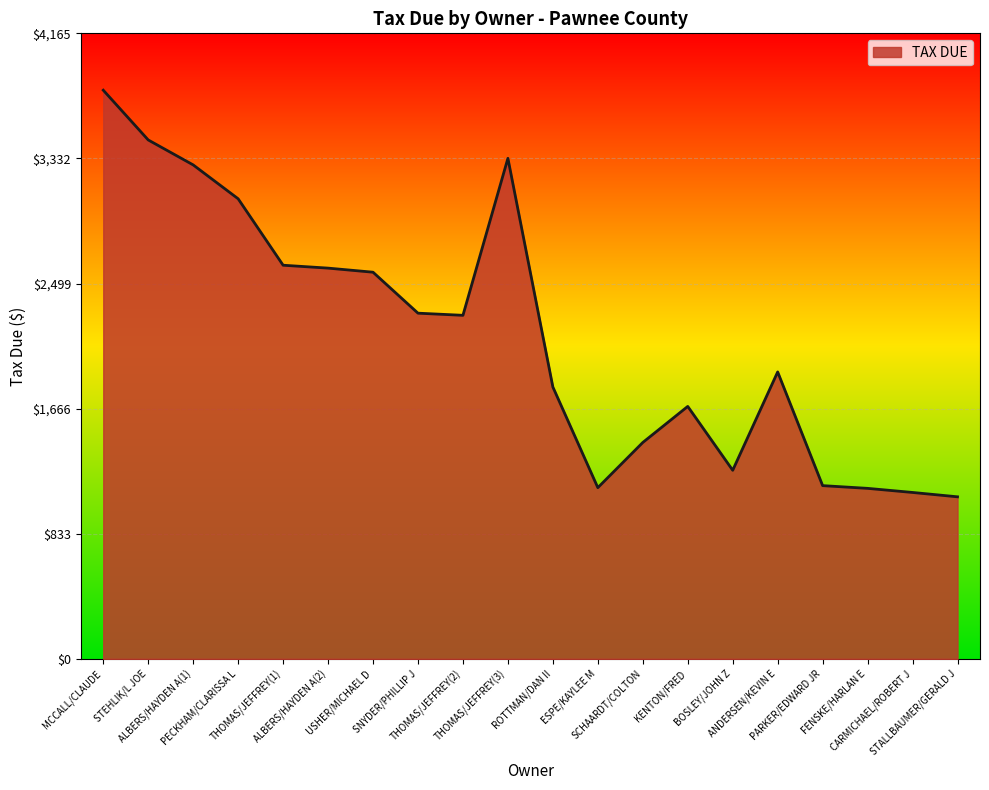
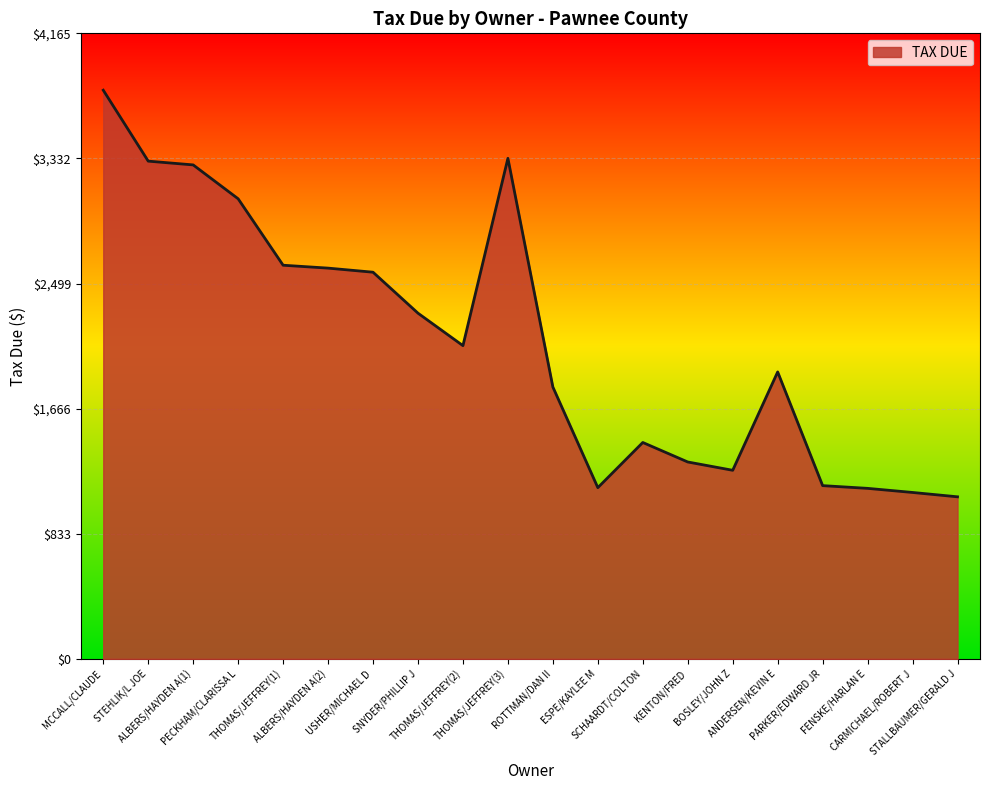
STEHLIK/L JOE: $3,460 -> $3,310
THOMAS/JEFFREY(2): $2,290 -> $2,090
KENTON/FRED: $1,680 -> $1,310
